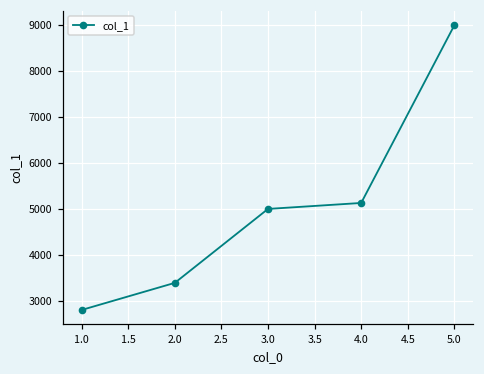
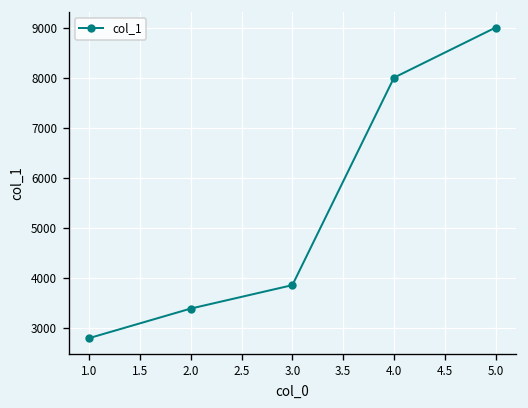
3.0: 5000 -> 3900
4.0: 5100 -> 8000
